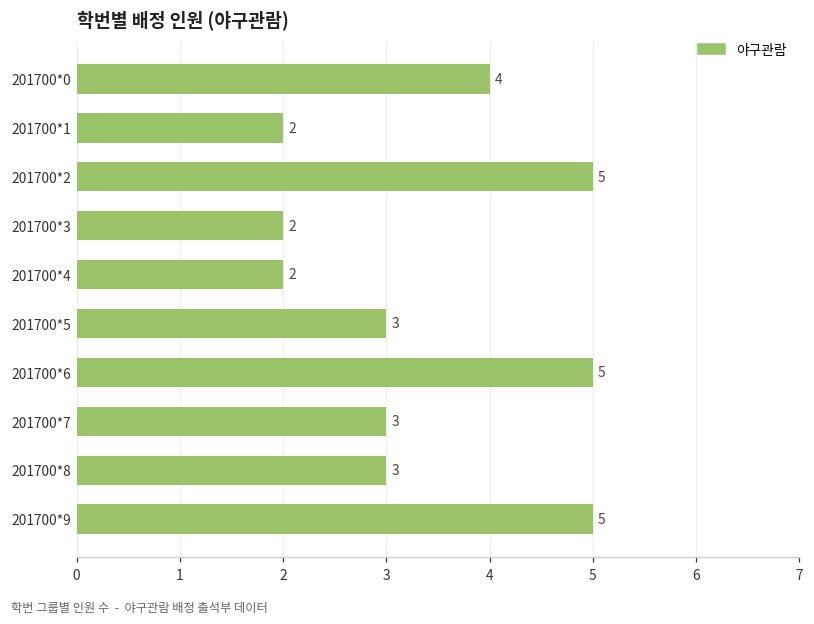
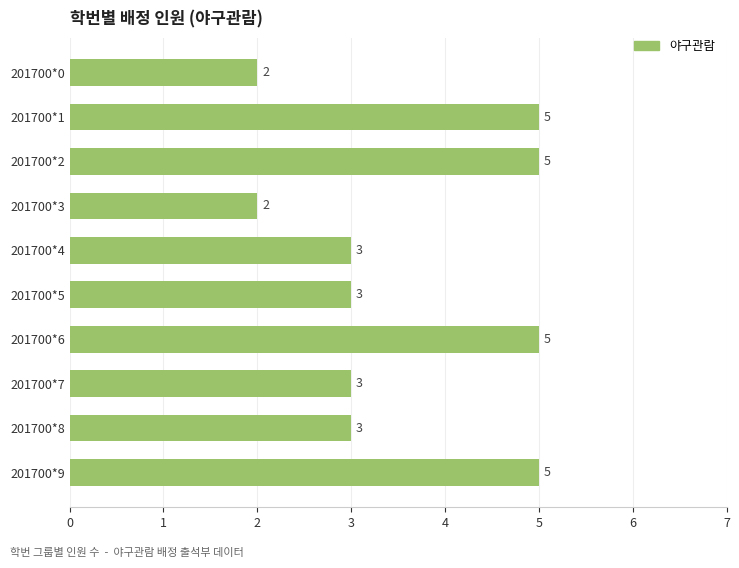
201700*0: 4 -> 2
201700*1: 2 -> 5
201700*4: 2 -> 3
